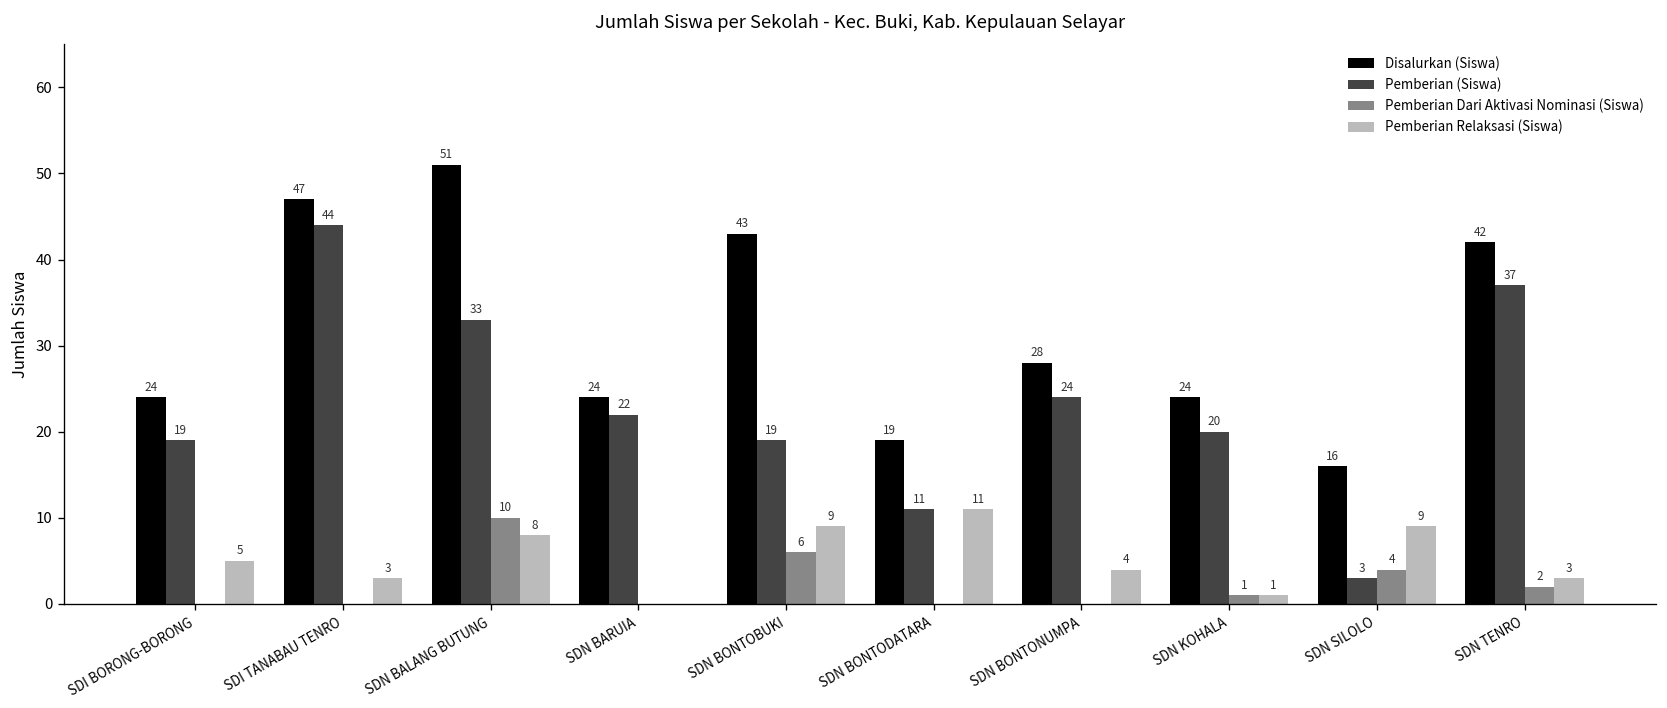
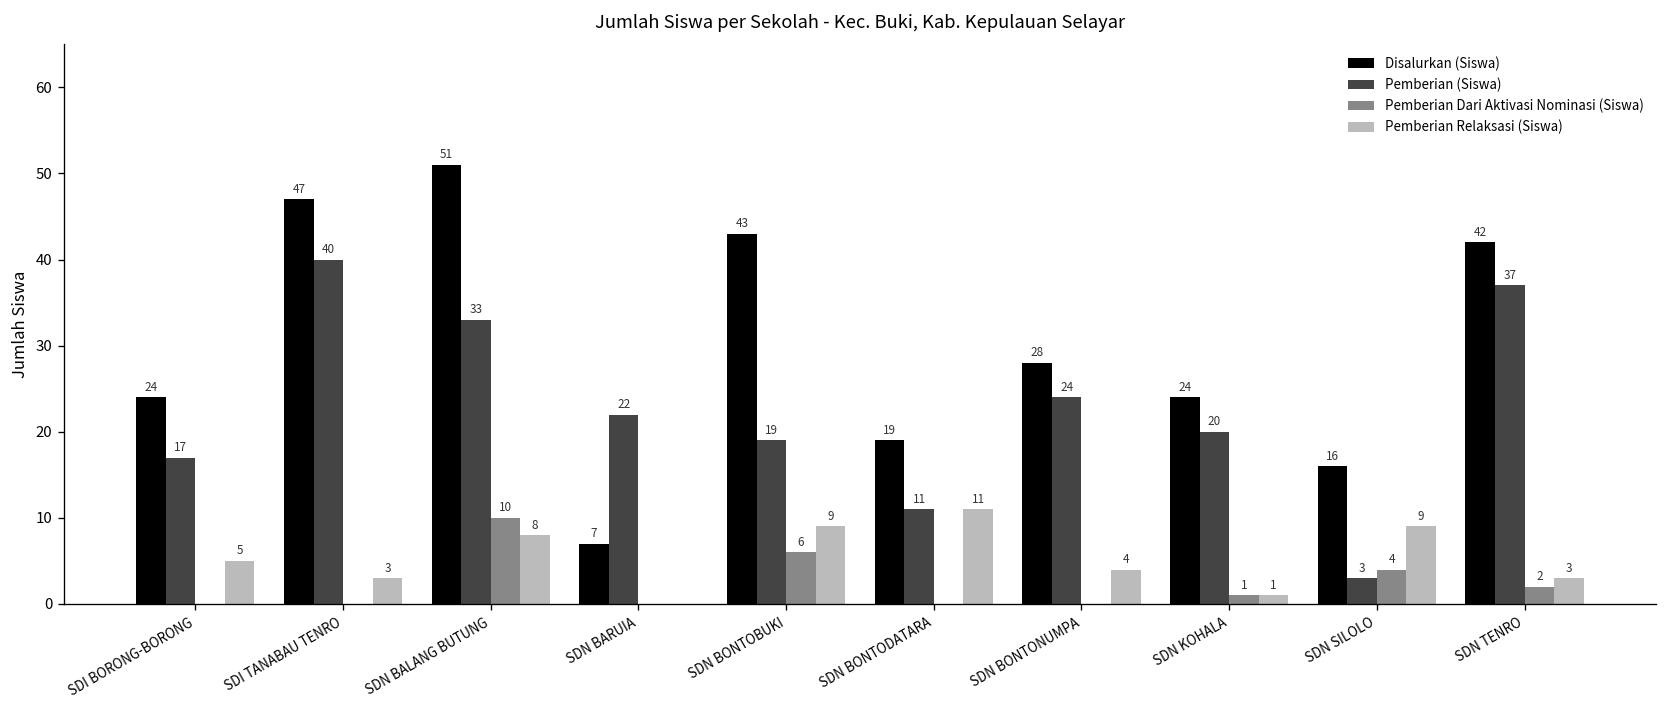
Pemberian (Siswa), SDI BORONG-BORONG: 19 -> 17
Pemberian (Siswa), SDI TANABAU TENRO: 44 -> 40
Disalurkan (Siswa), SDN BARUIA: 24 -> 7
